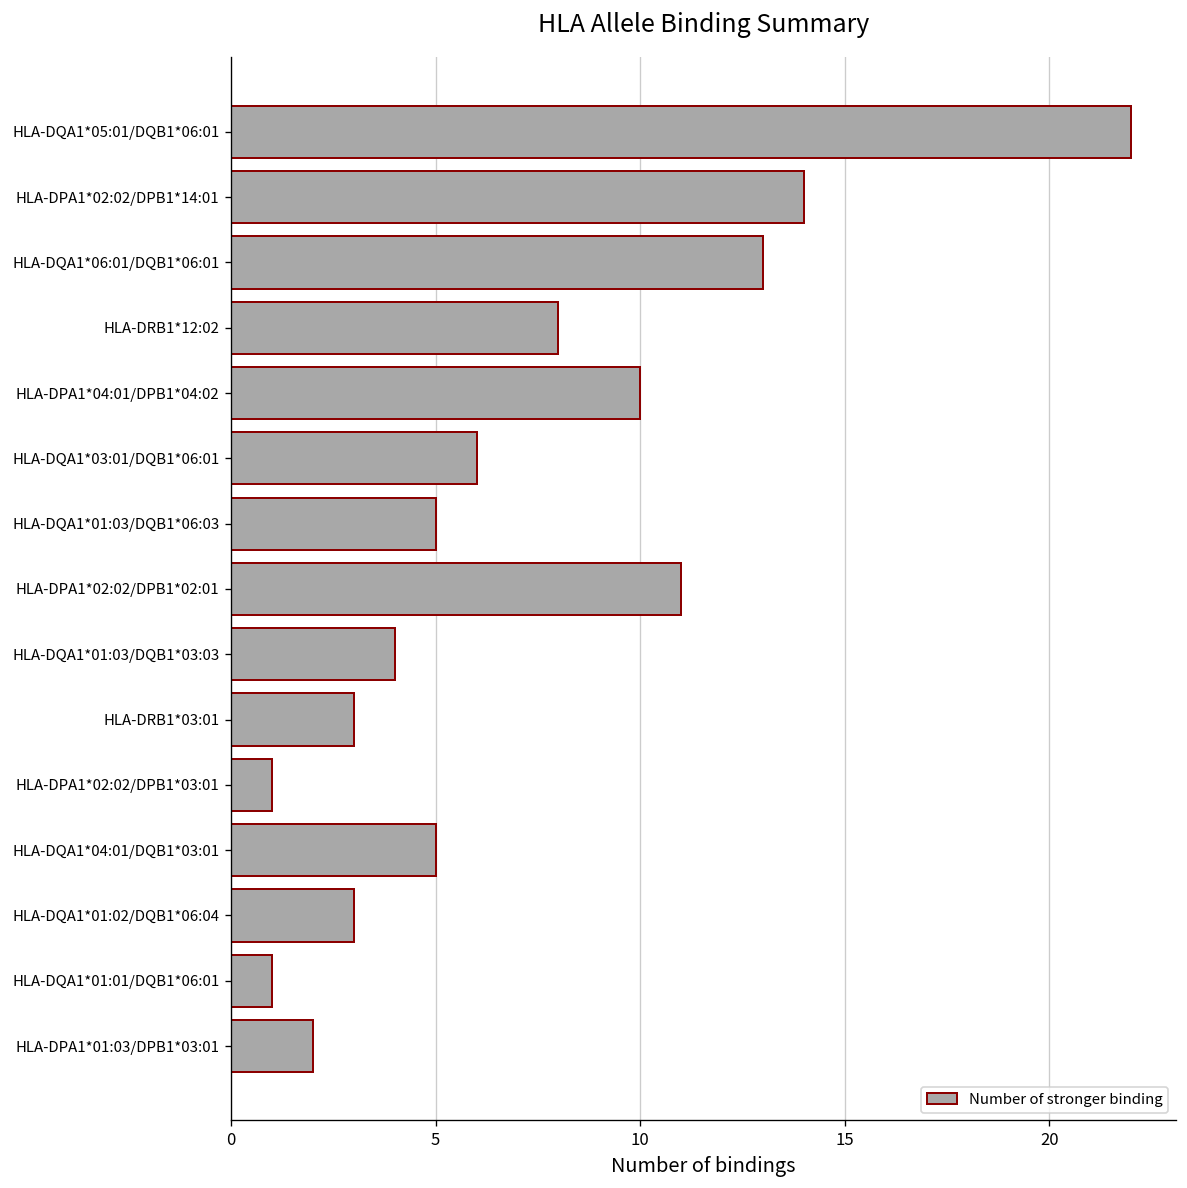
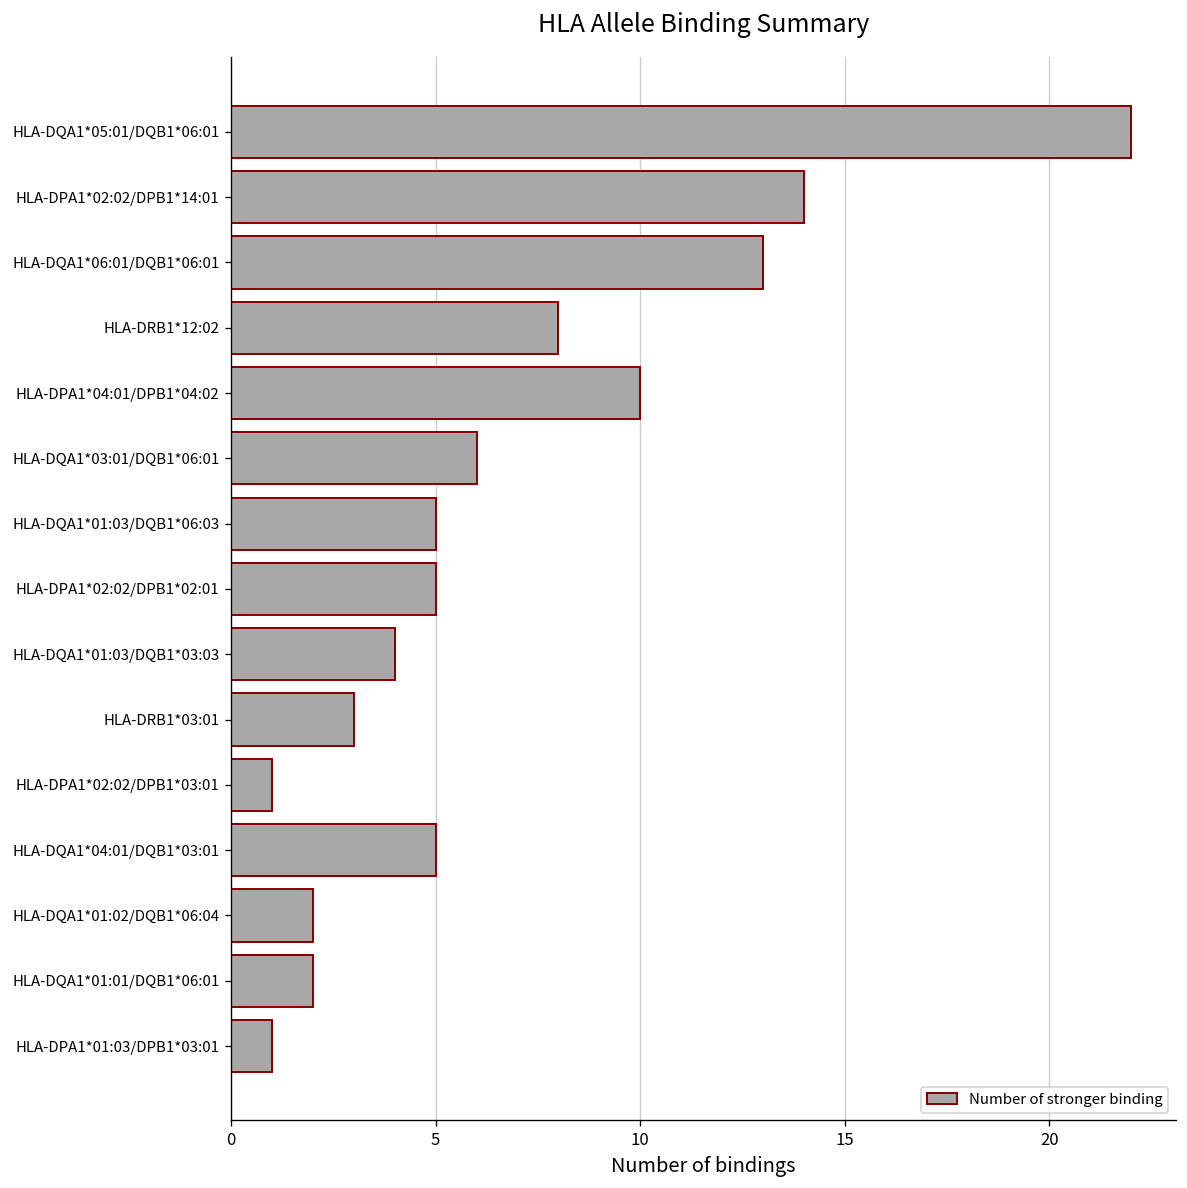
HLA-DPA1*02:02/DPB1*02:01: 11 -> 5
HLA-DQA1*01:02/DQB1*06:04: 3 -> 2
HLA-DQA1*01:01/DQB1*06:01: 1 -> 2
HLA-DPA1*01:03/DPB1*03:01: 2 -> 1
